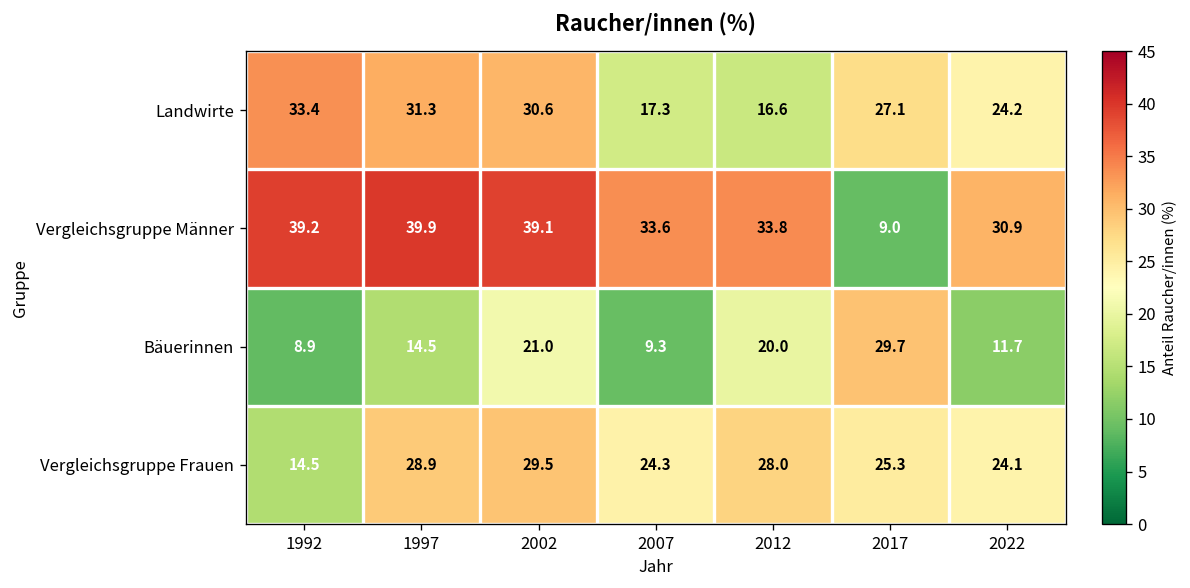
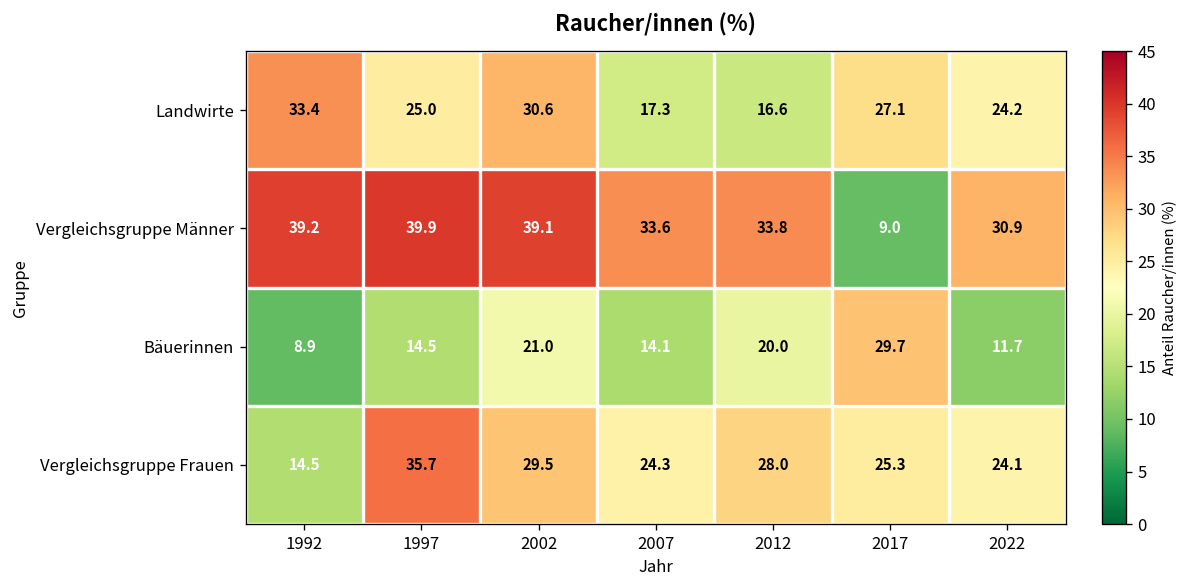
Landwirte, 1997: 31.3 -> 25.0
Bäuerinnen, 2007: 9.3 -> 14.1
Vergleichsgruppe Frauen, 1997: 28.9 -> 35.7
